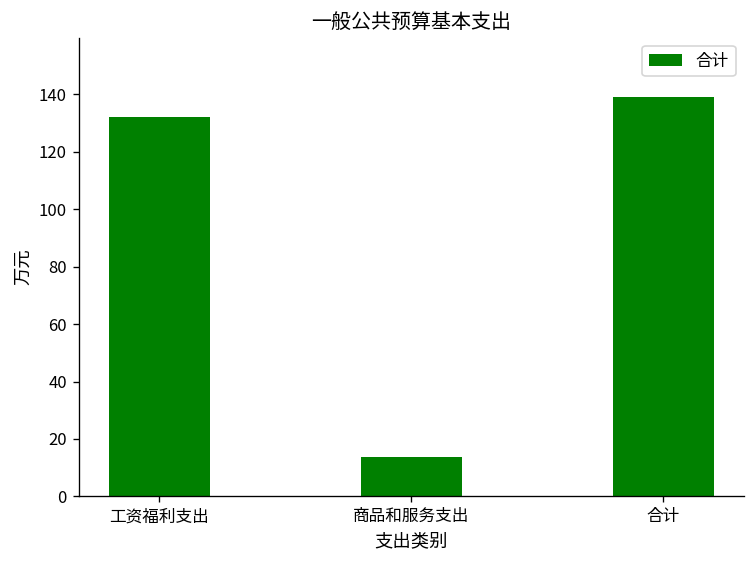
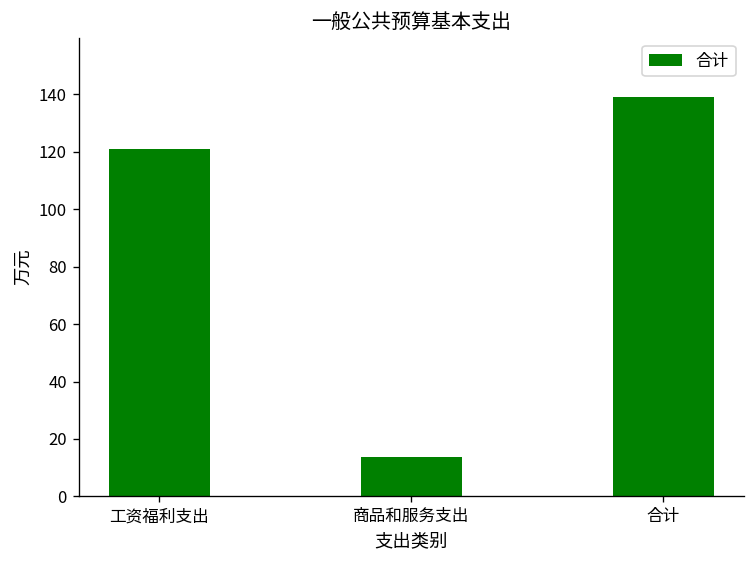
工资福利支出: 132 -> 121
